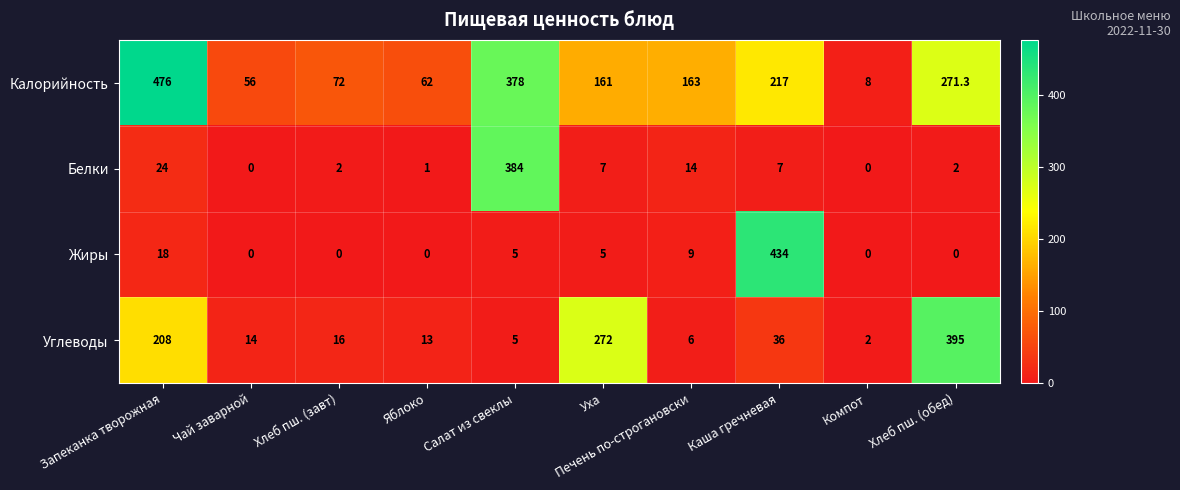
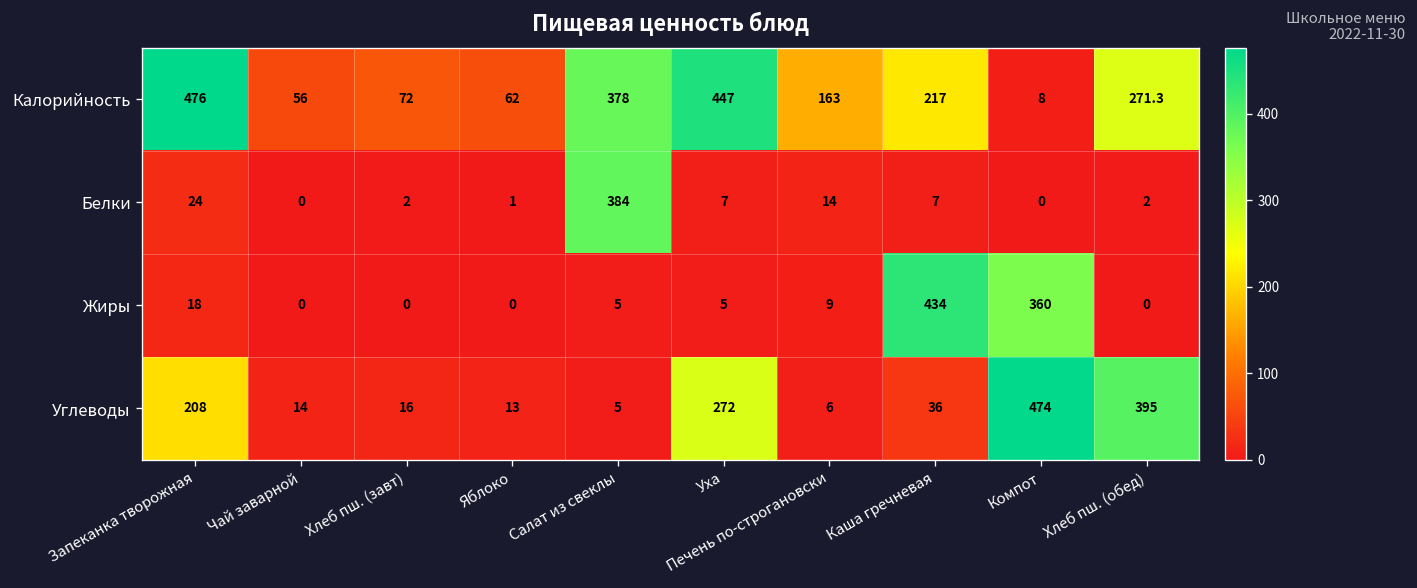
Калорийность, Уха: 161 -> 447
Жиры, Компот: 0 -> 360
Углеводы, Компот: 2 -> 474
